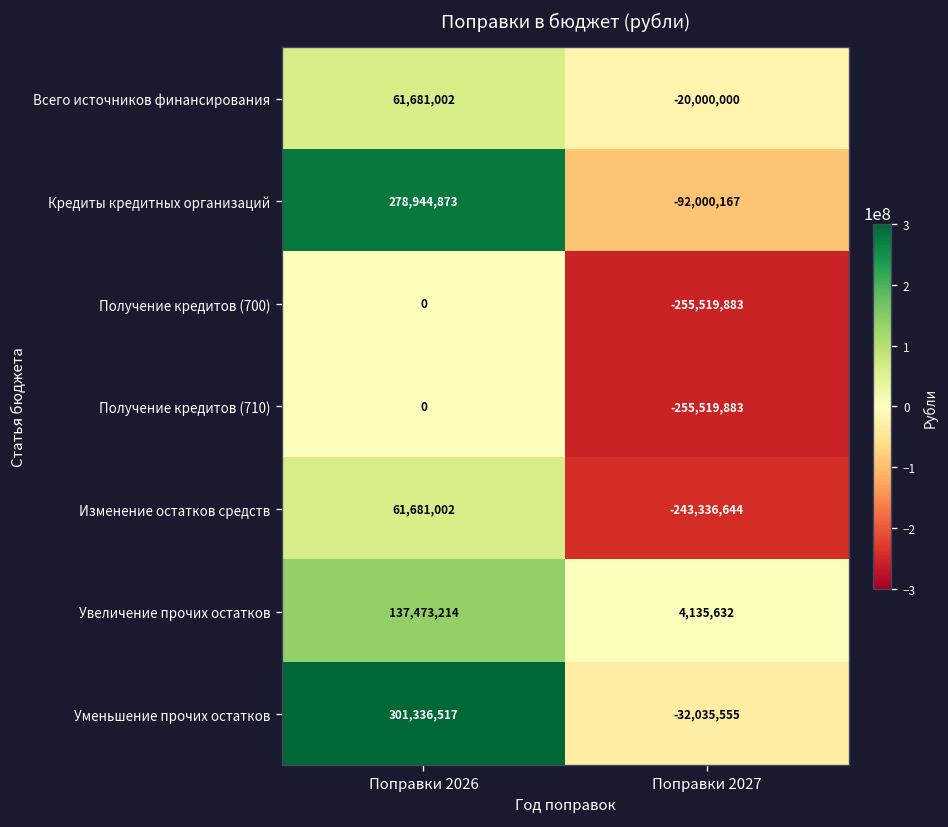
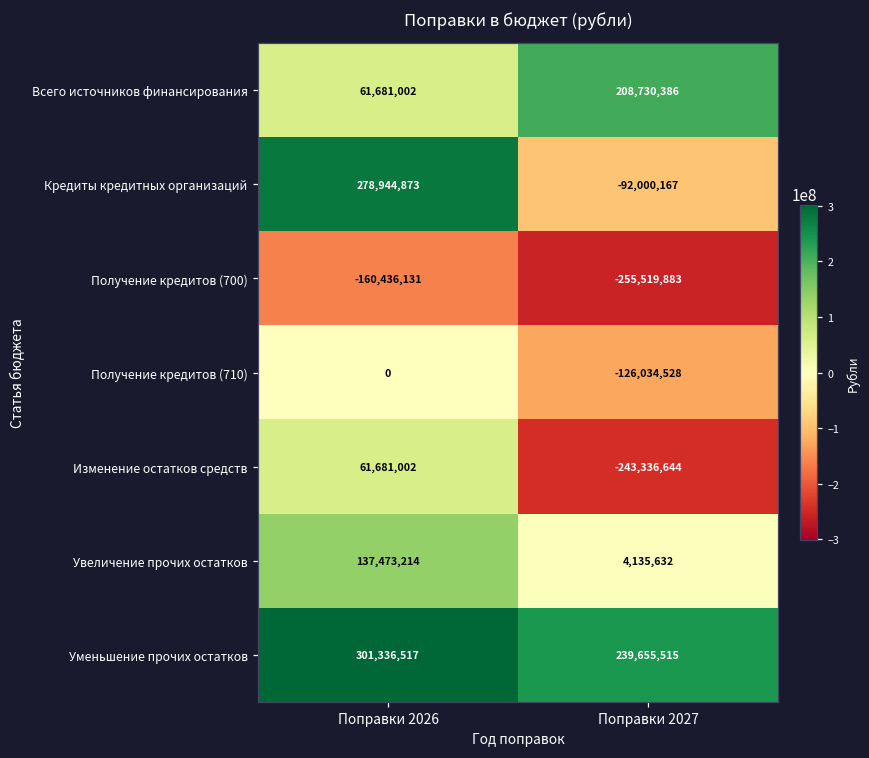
Всего источников финансирования, Поправки 2027: -20,000,000 -> 208,730,386
Получение кредитов (700), Поправки 2026: 0 -> -160,436,131
Получение кредитов (710), Поправки 2027: -255,519,883 -> -126,034,528
Уменьшение прочих остатков, Поправки 2027: -32,035,555 -> 239,655,515
